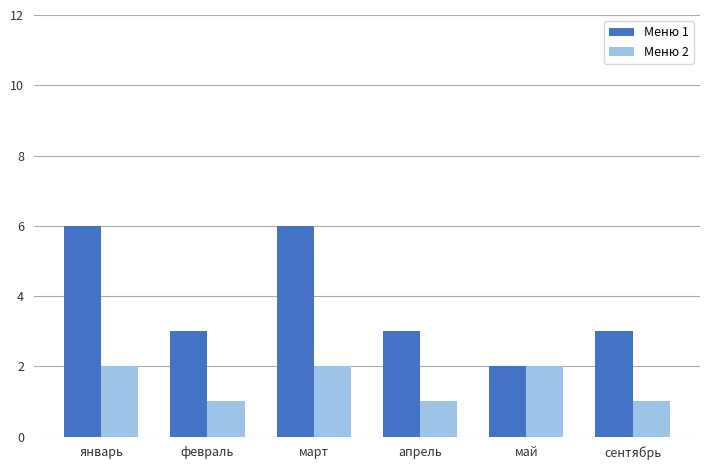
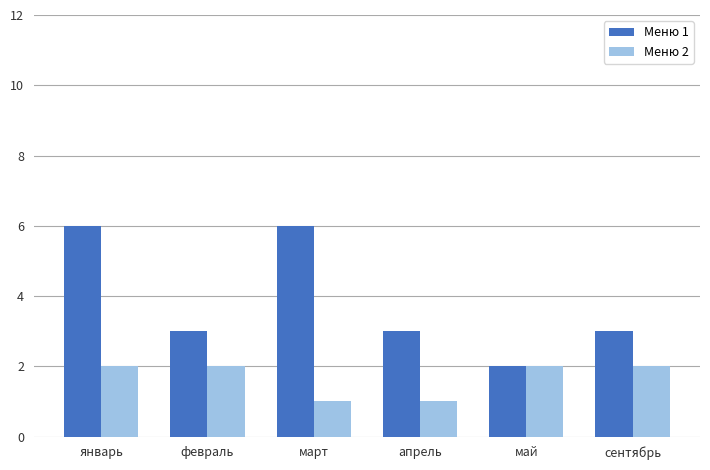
Меню 2, февраль: 1 -> 2
Меню 2, март: 2 -> 1
Меню 2, сентябрь: 1 -> 2
